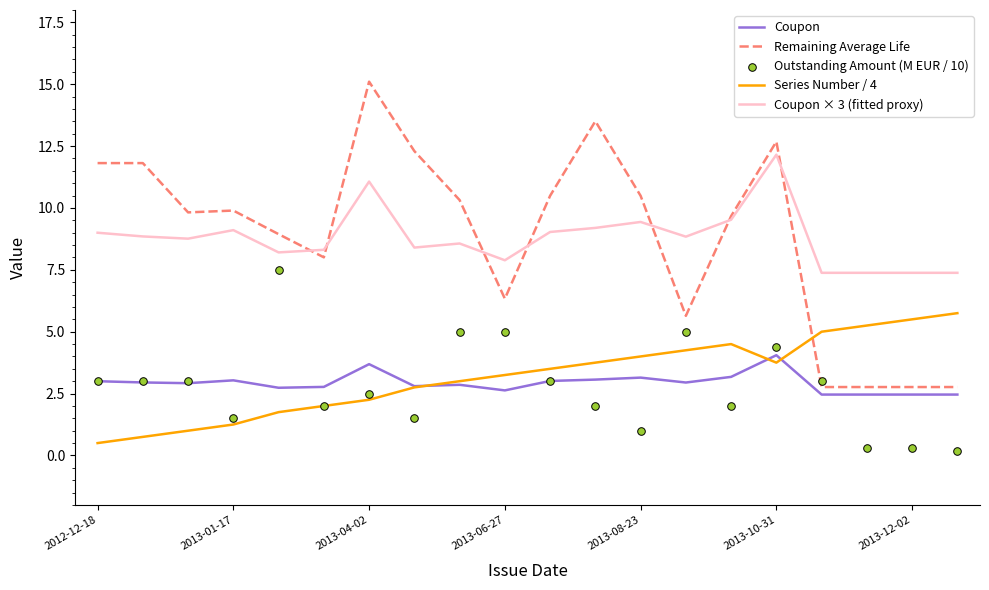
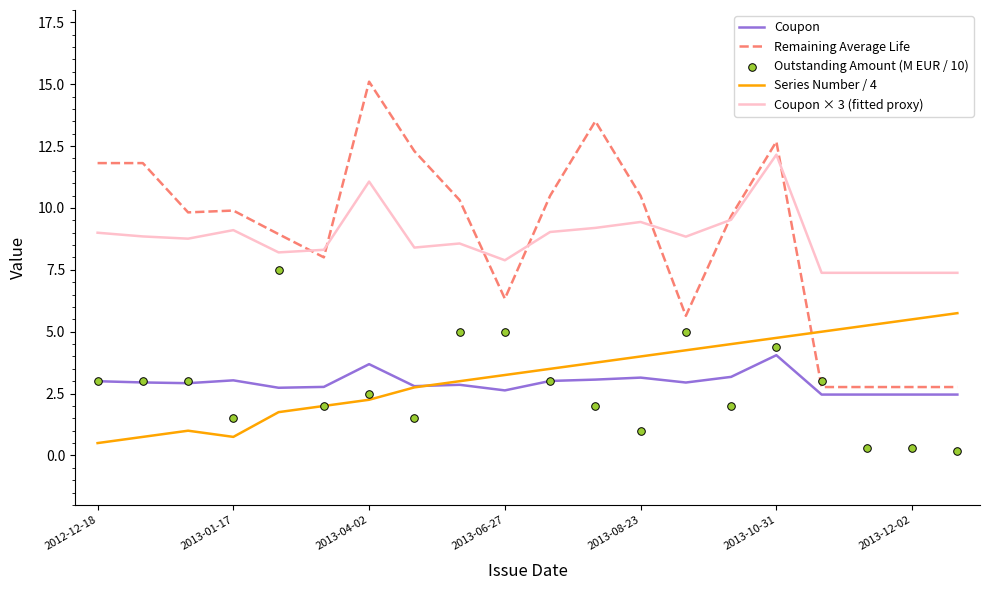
Series Number / 4, 2013-01-17: 1.3 -> 0.8
Series Number / 4, 2013-10-31: 3.8 -> 4.8
